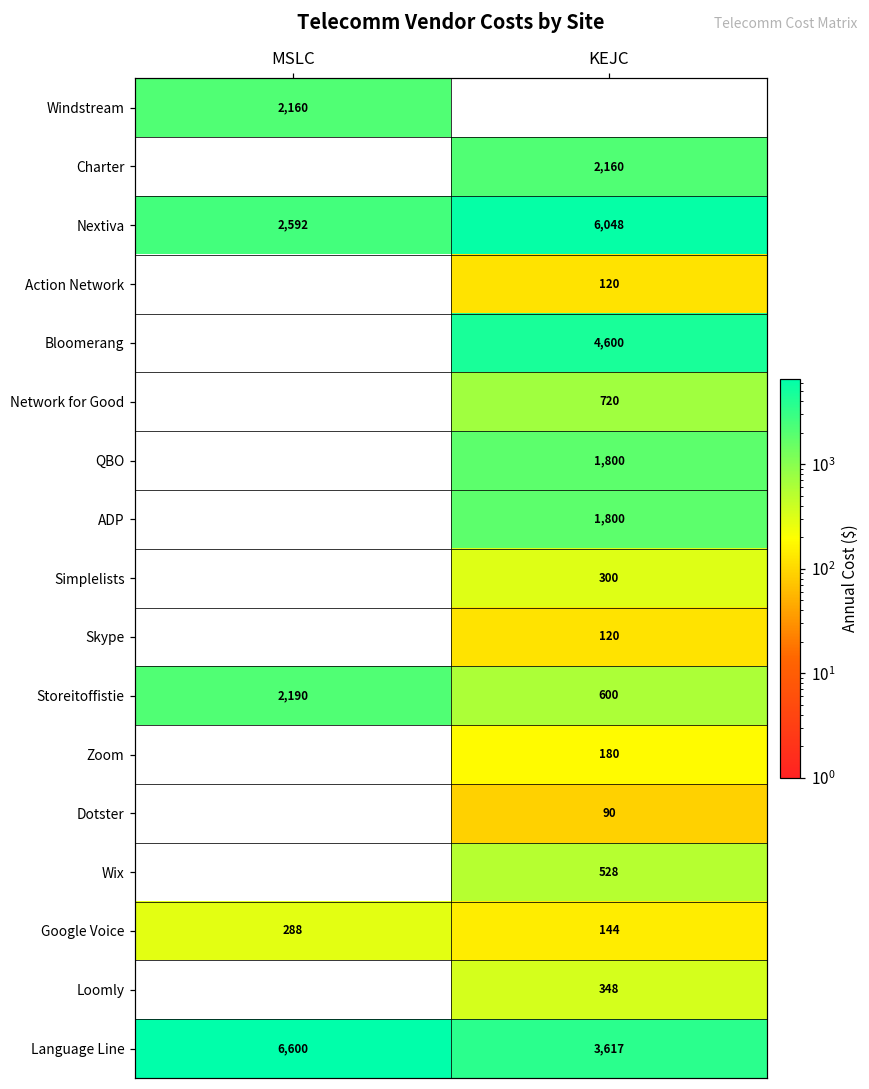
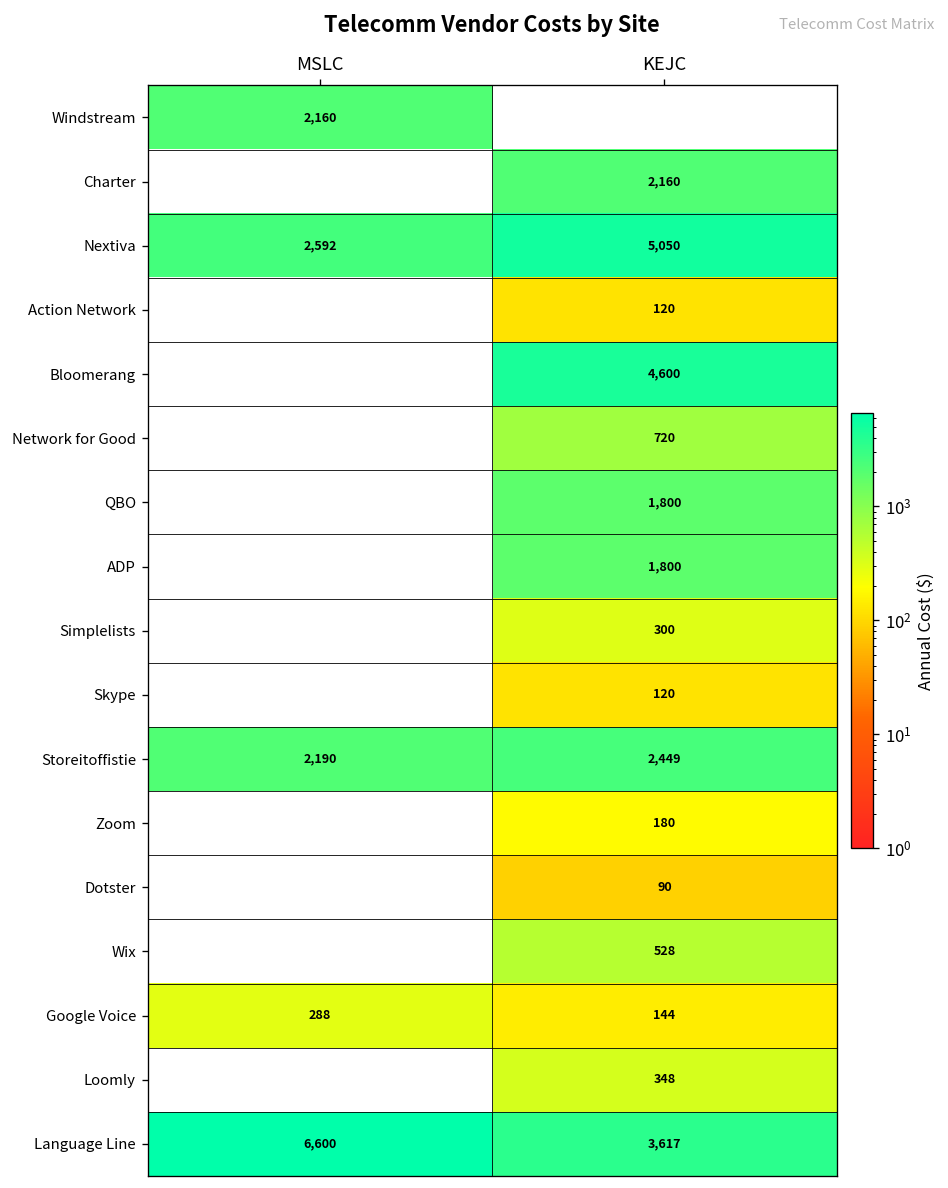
Nextiva, KEJC: 6,048 -> 5,050
Storeitoffistie, KEJC: 600 -> 2,449
